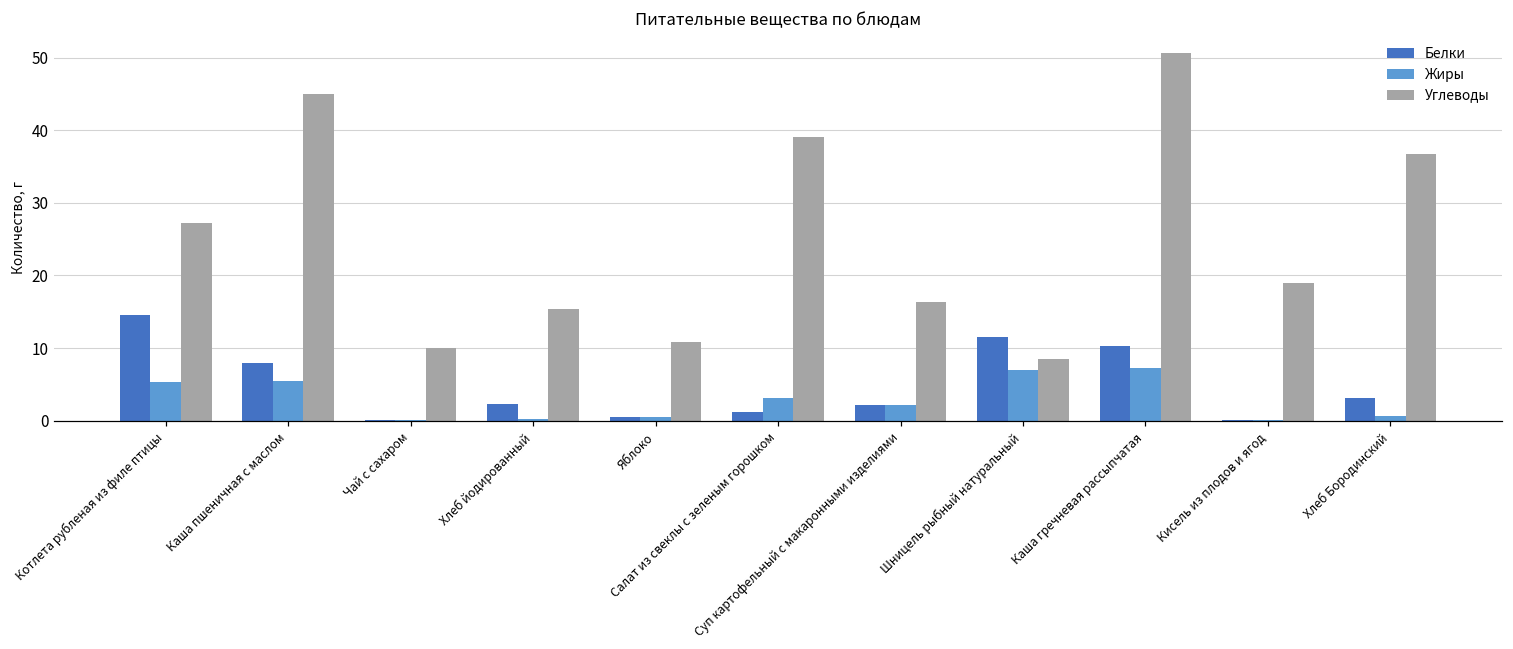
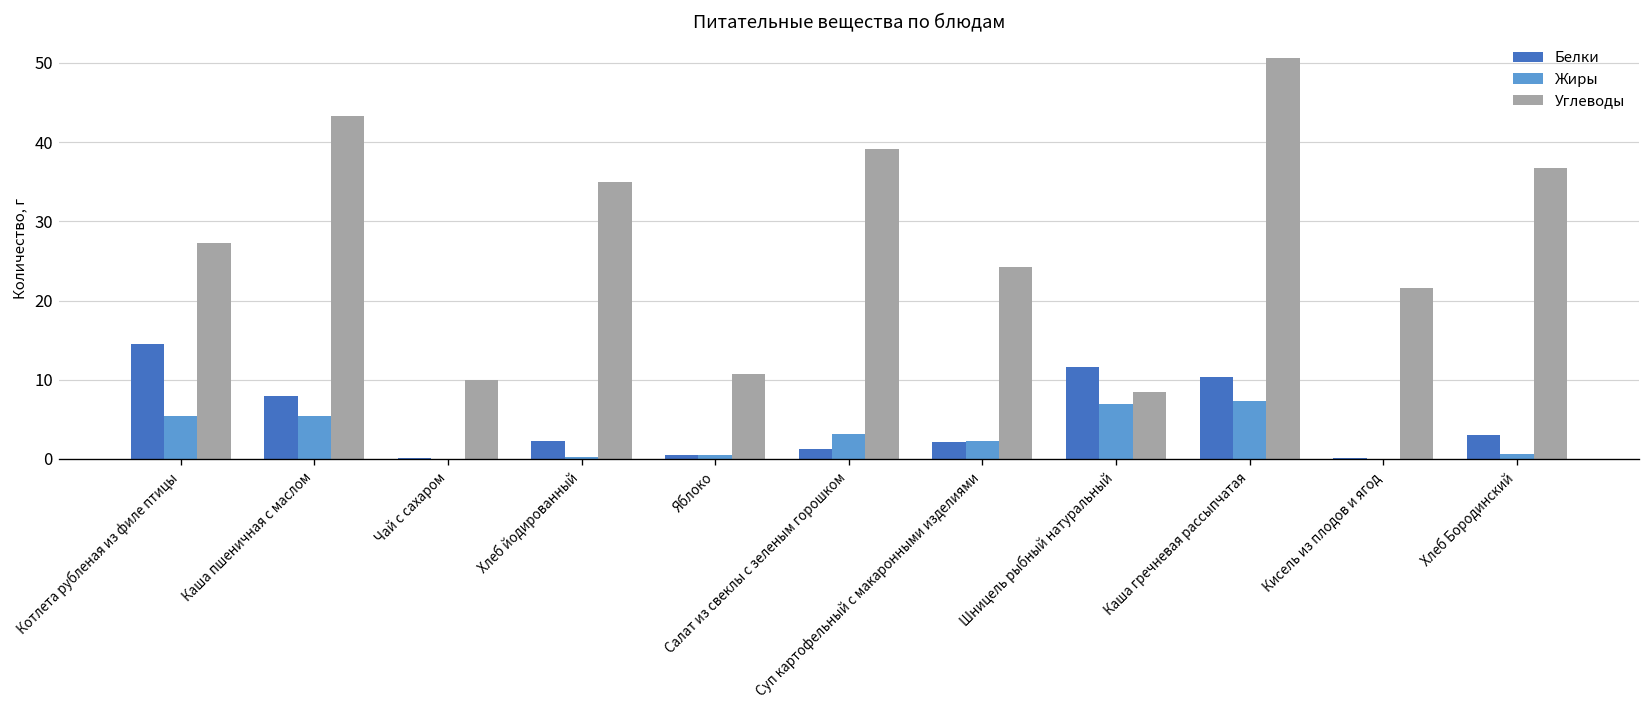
Углеводы, Каша пшеничная с маслом: 45 -> 43
Углеводы, Хлеб йодированный: 15 -> 35
Углеводы, Суп картофельный с макаронными изделиями: 16 -> 24
Углеводы, Кисель из плодов и ягод: 19 -> 22
